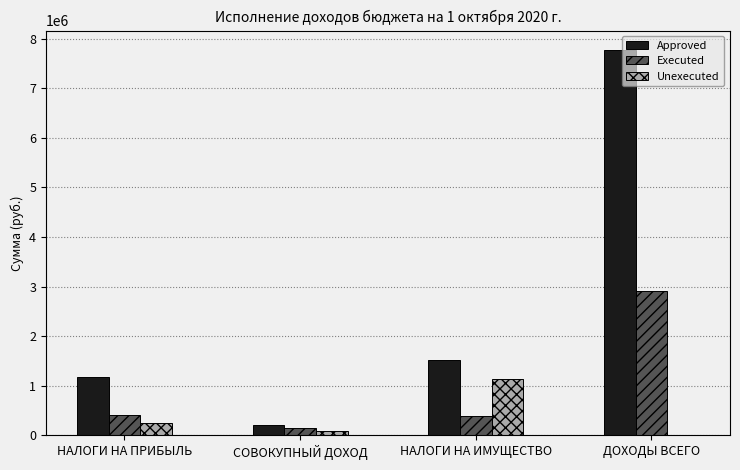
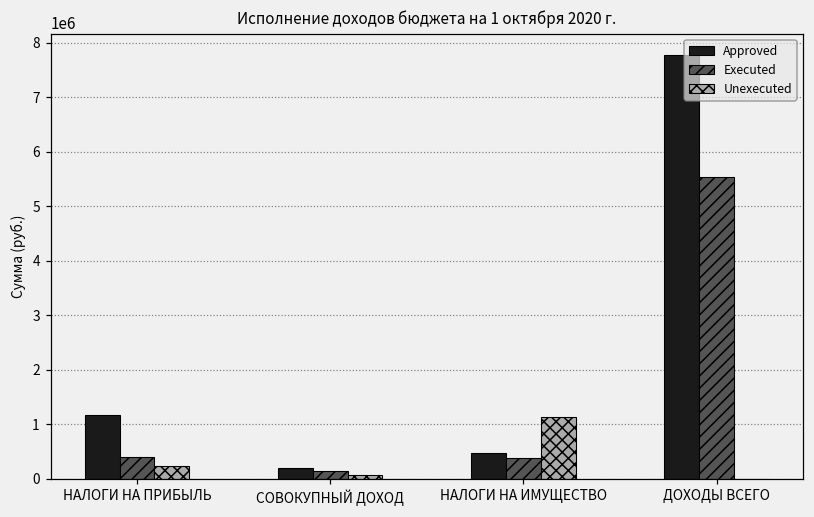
Approved, НАЛОГИ НА ИМУЩЕСТВО: 1500000 -> 500000
Executed, ДОХОДЫ ВСЕГО: 2900000 -> 5500000
